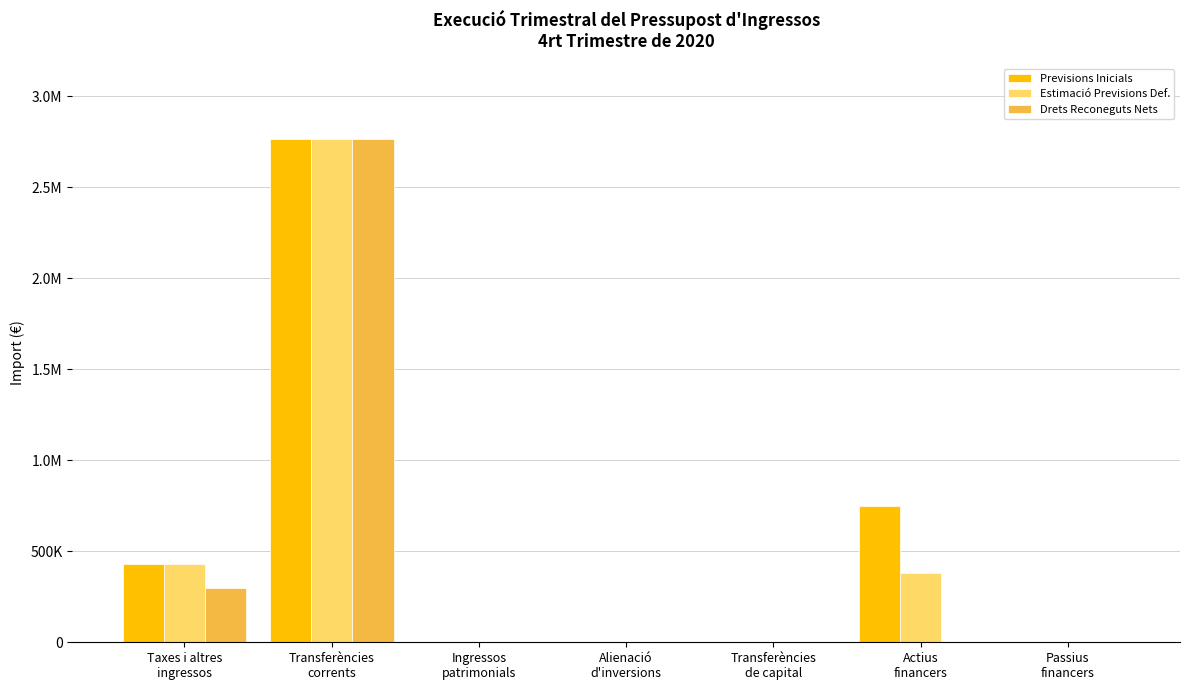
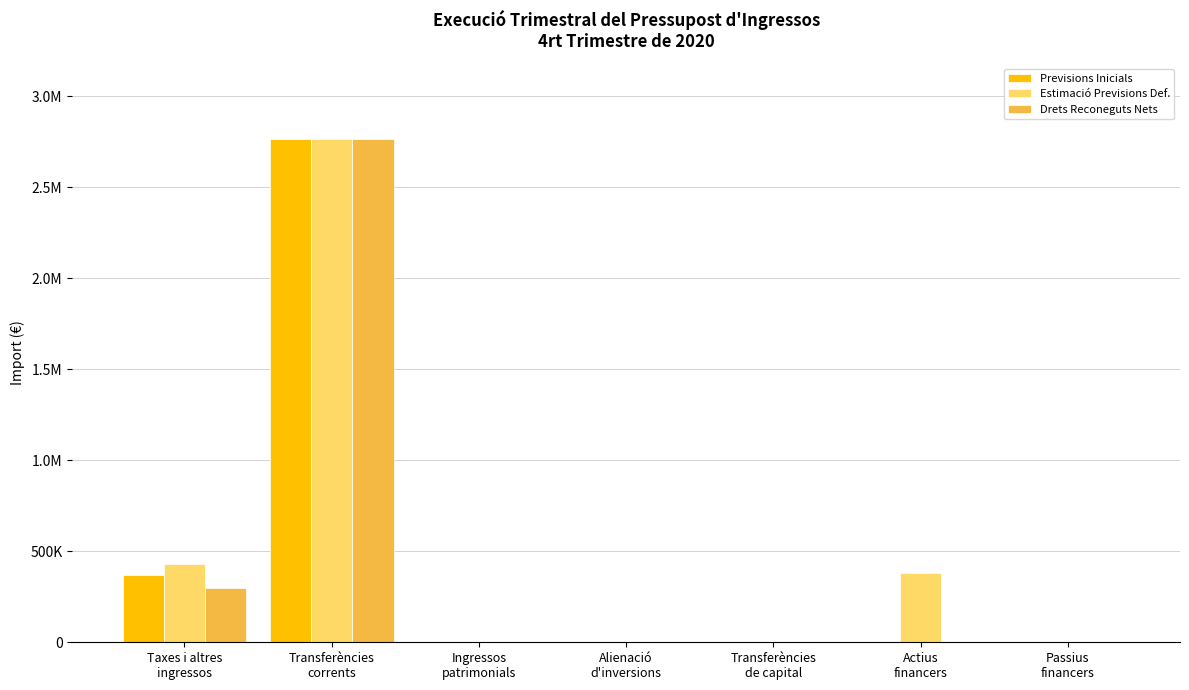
Previsions Inicials, Taxes i altres ingressos: 430000 -> 370000
Previsions Inicials, Actius financers: 750000 -> 0
